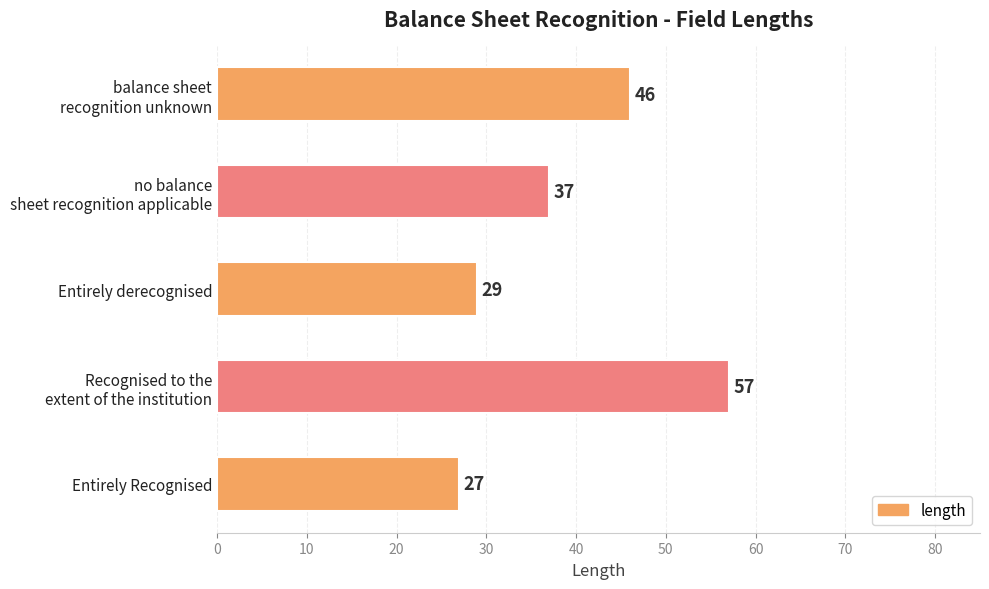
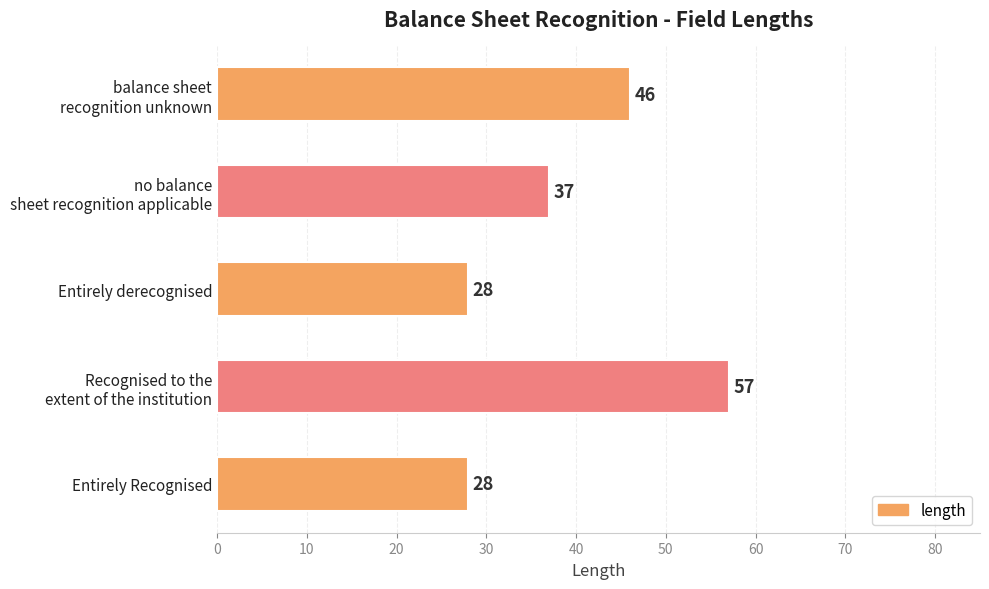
Entirely derecognised: 29 -> 28
Entirely Recognised: 27 -> 28
